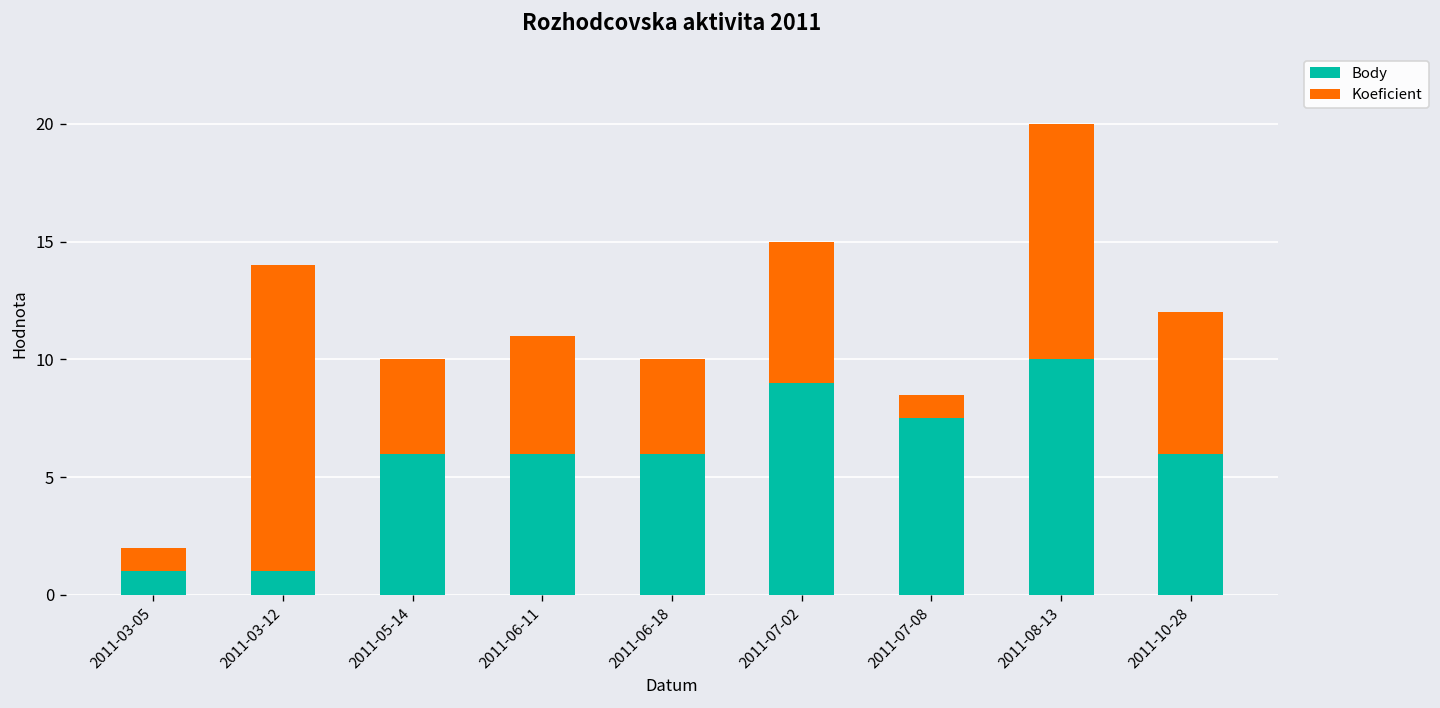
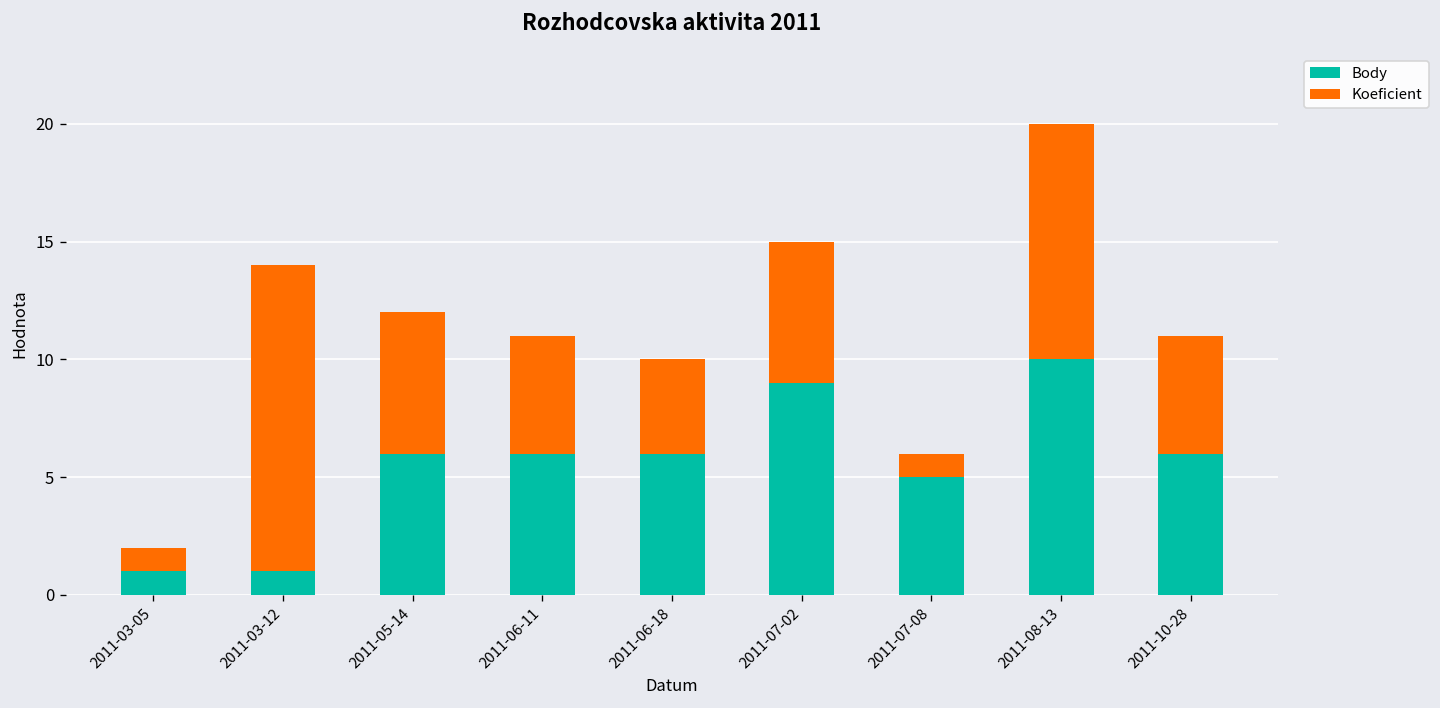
Koeficient, 2011-05-14: 4 -> 6
Body, 2011-07-08: 7.5 -> 5.0
Koeficient, 2011-10-28: 6 -> 5
